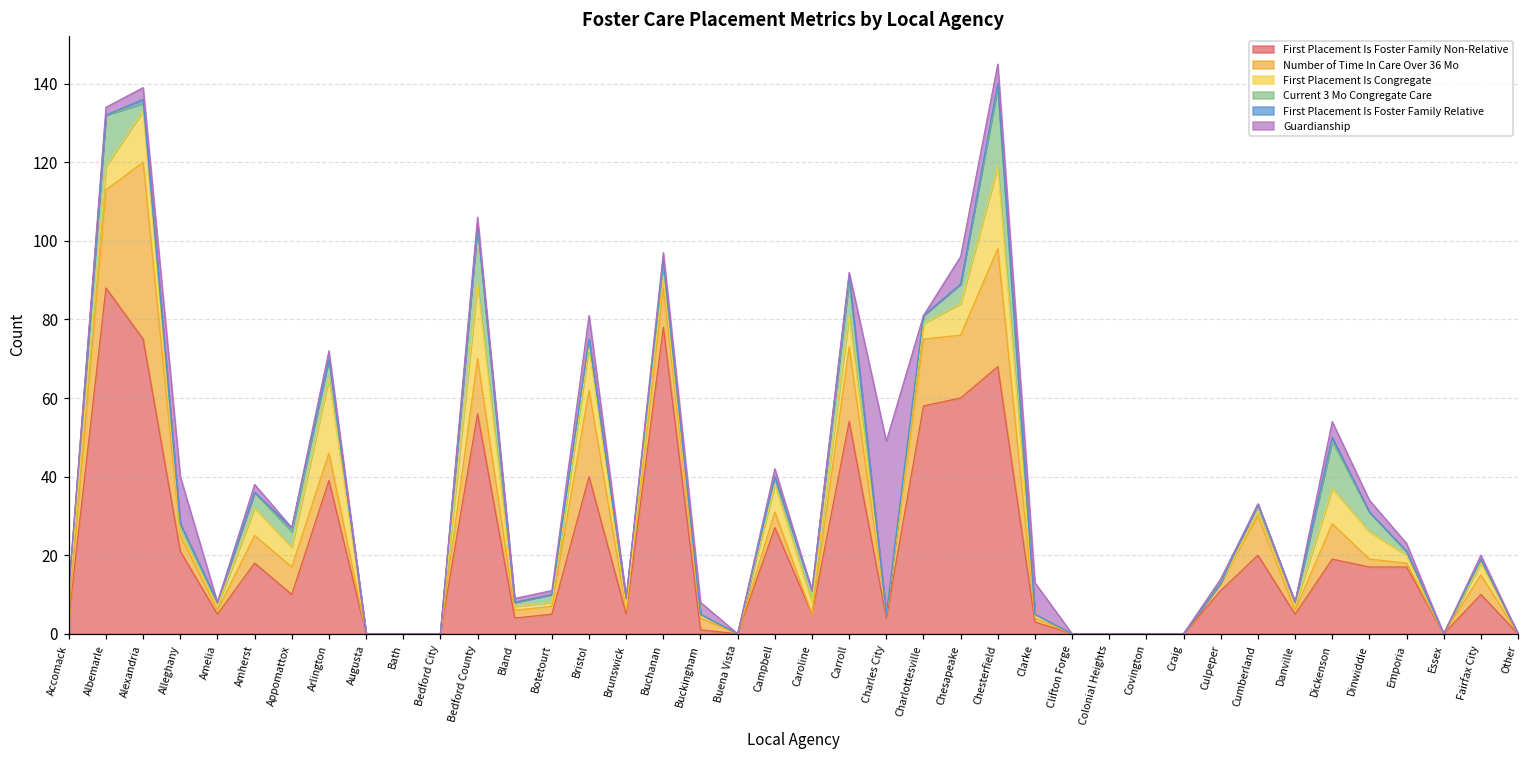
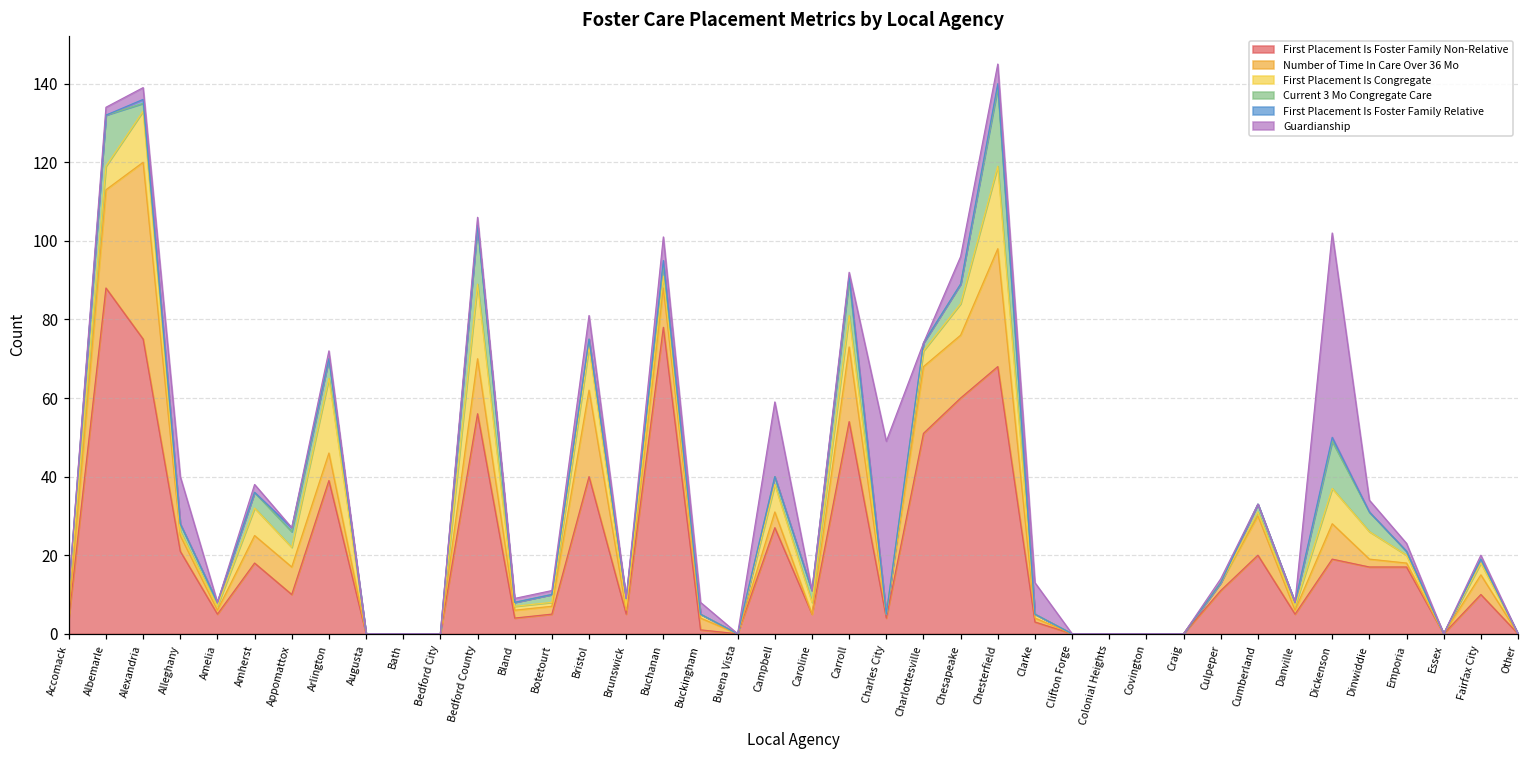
Guardianship, Buchanan: 2 -> 6
Guardianship, Campbell: 2 -> 19
First Placement Is Foster Family Non-Relative, Charlottesville: 58 -> 51
Guardianship, Dickenson: 4 -> 52
